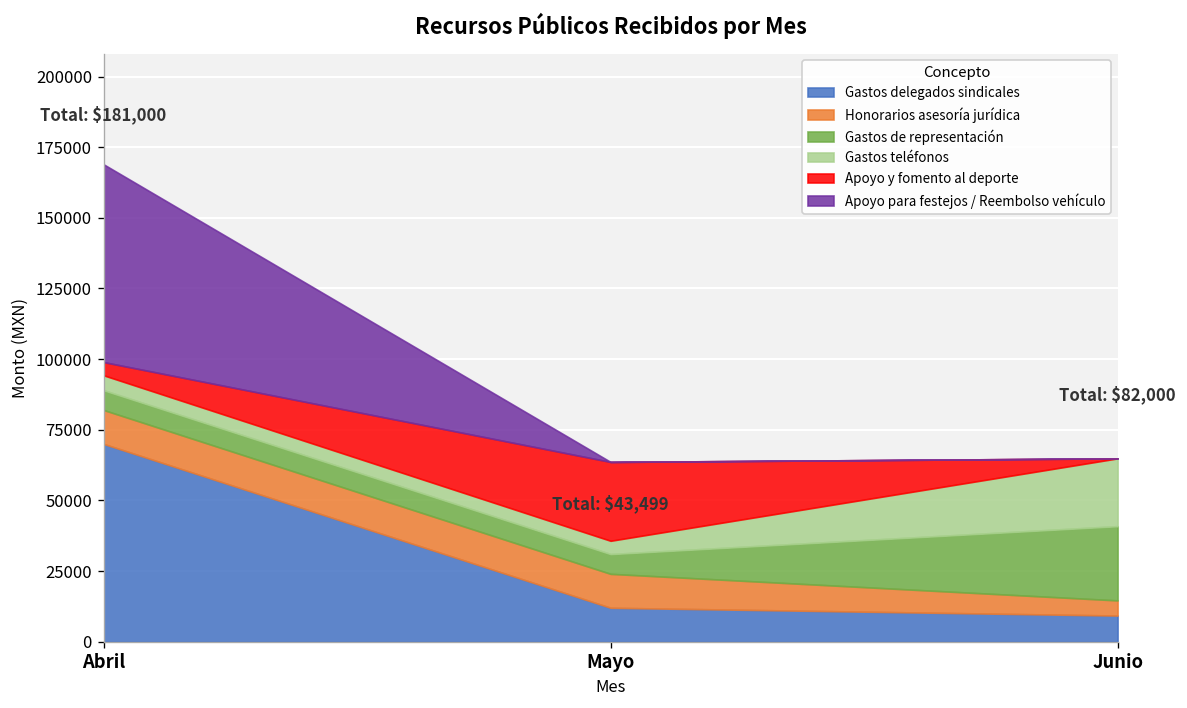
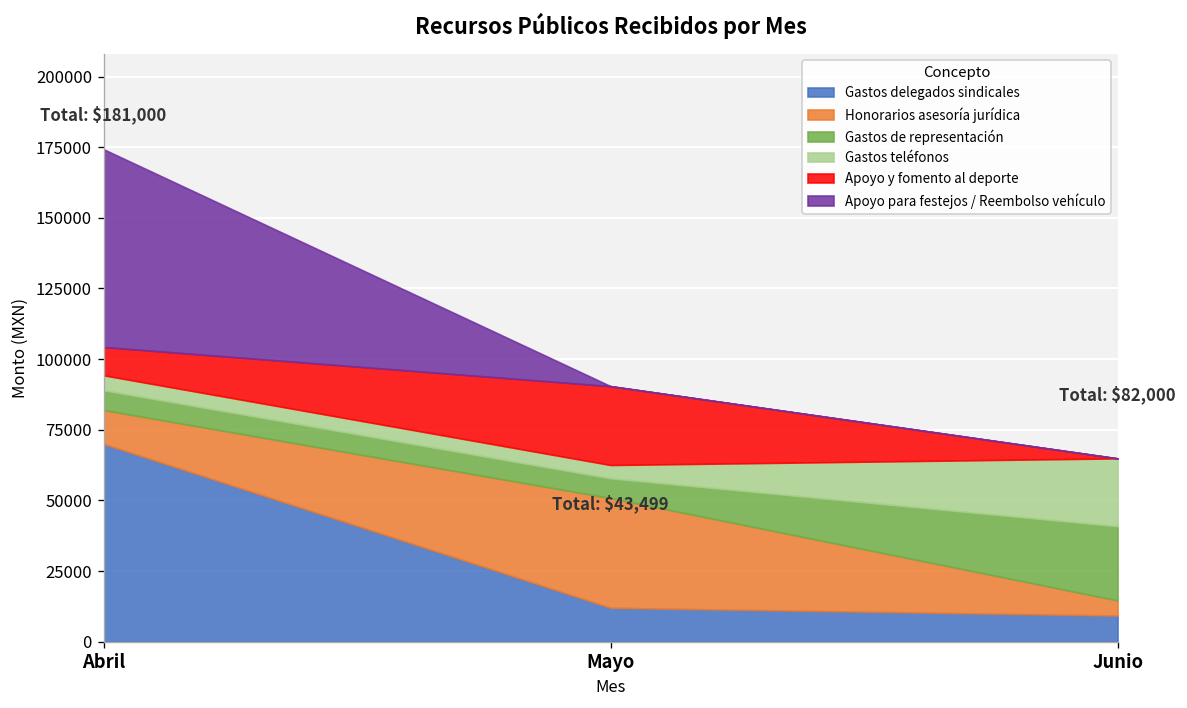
Apoyo y fomento al deporte, Abril: 5000 -> 10000
Honorarios asesoría jurídica, Mayo: 12000 -> 39000
